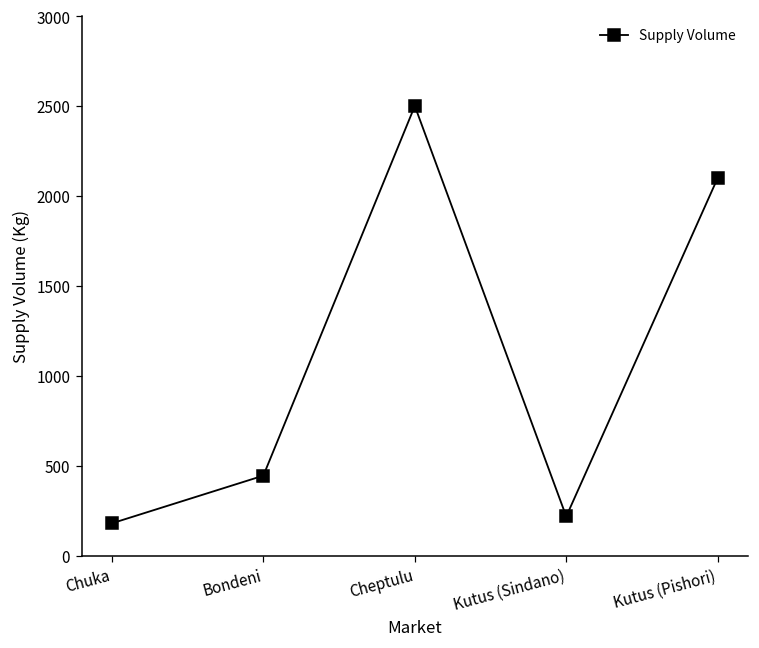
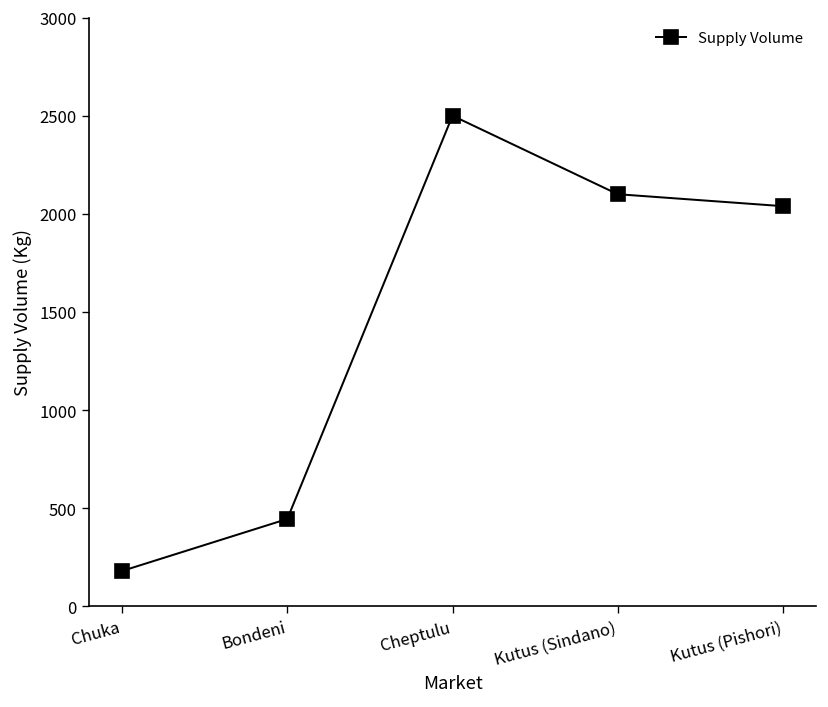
Kutus (Sindano): 220 -> 2100
Kutus (Pishori): 2100 -> 2040
